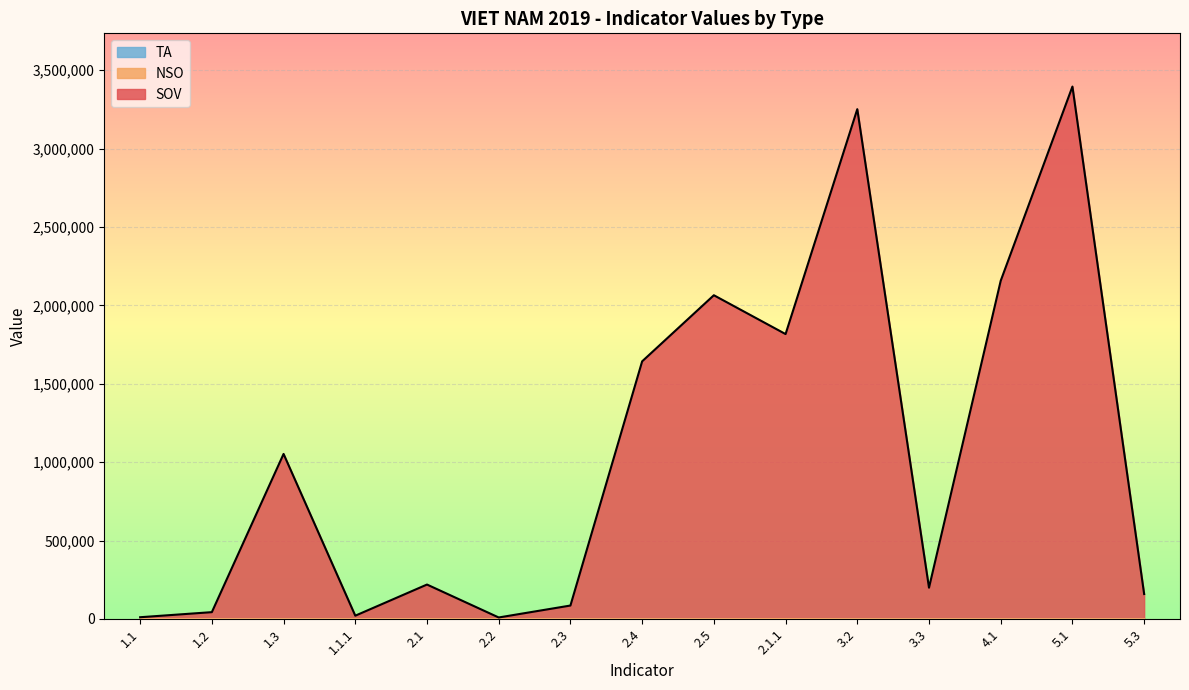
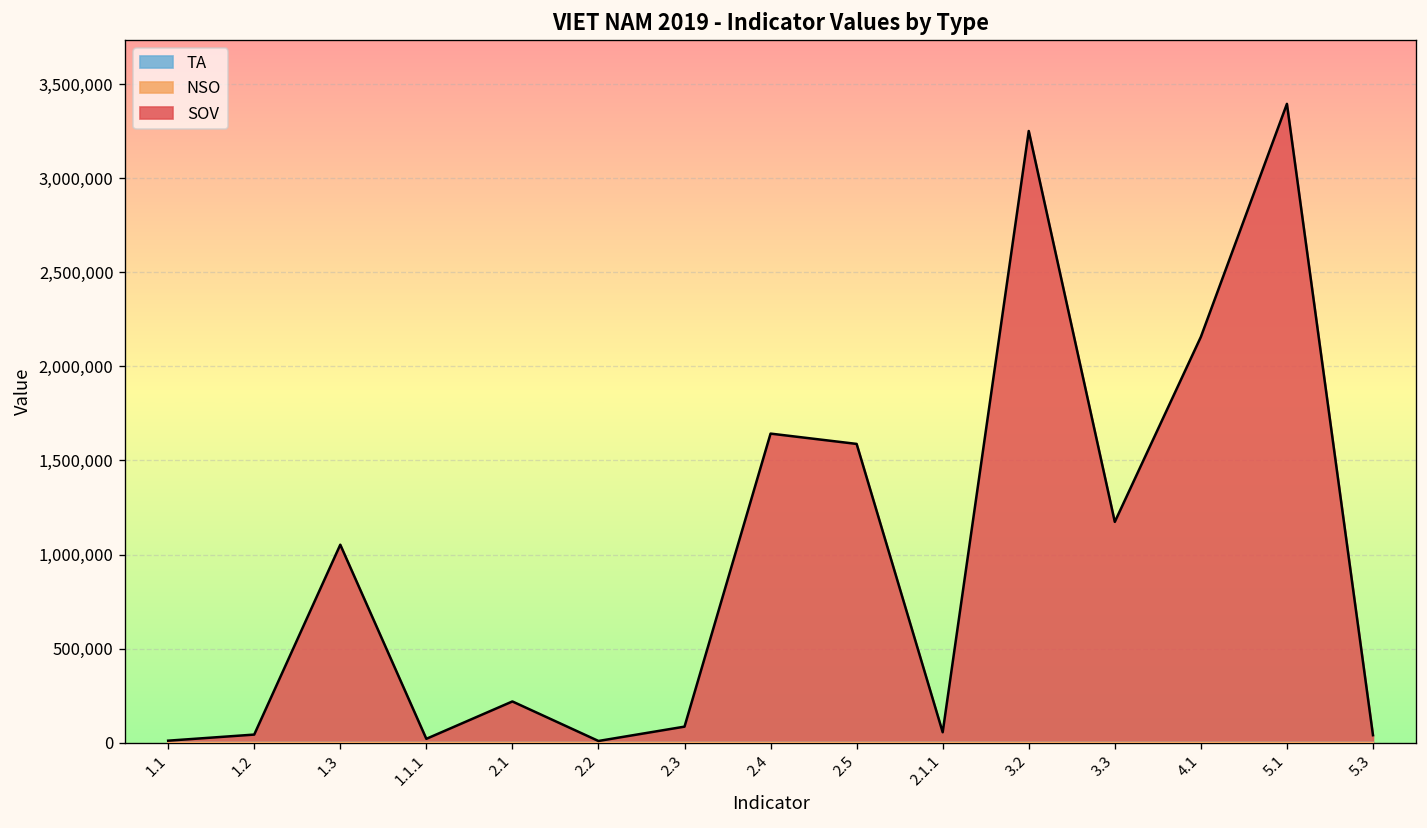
SOV, 2.5: 2,060,000 -> 1,590,000
SOV, 2.1.1: 1,820,000 -> 60,000
SOV, 3.3: 200,000 -> 1,170,000
SOV, 5.3: 160,000 -> 40,000
